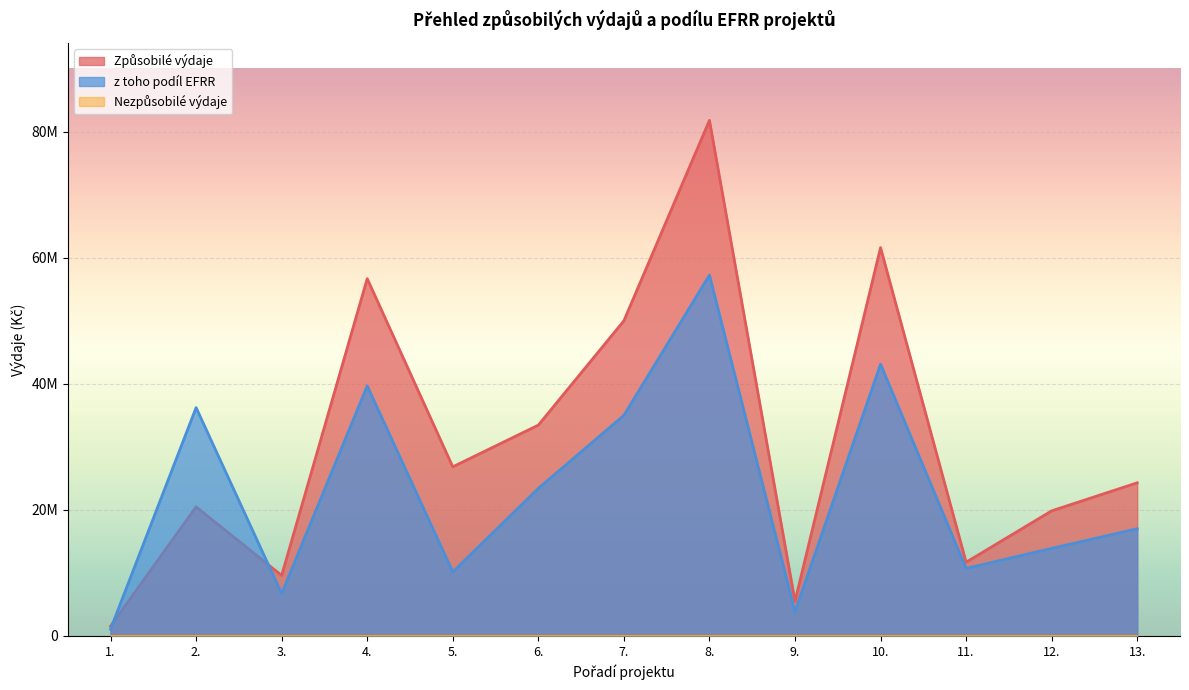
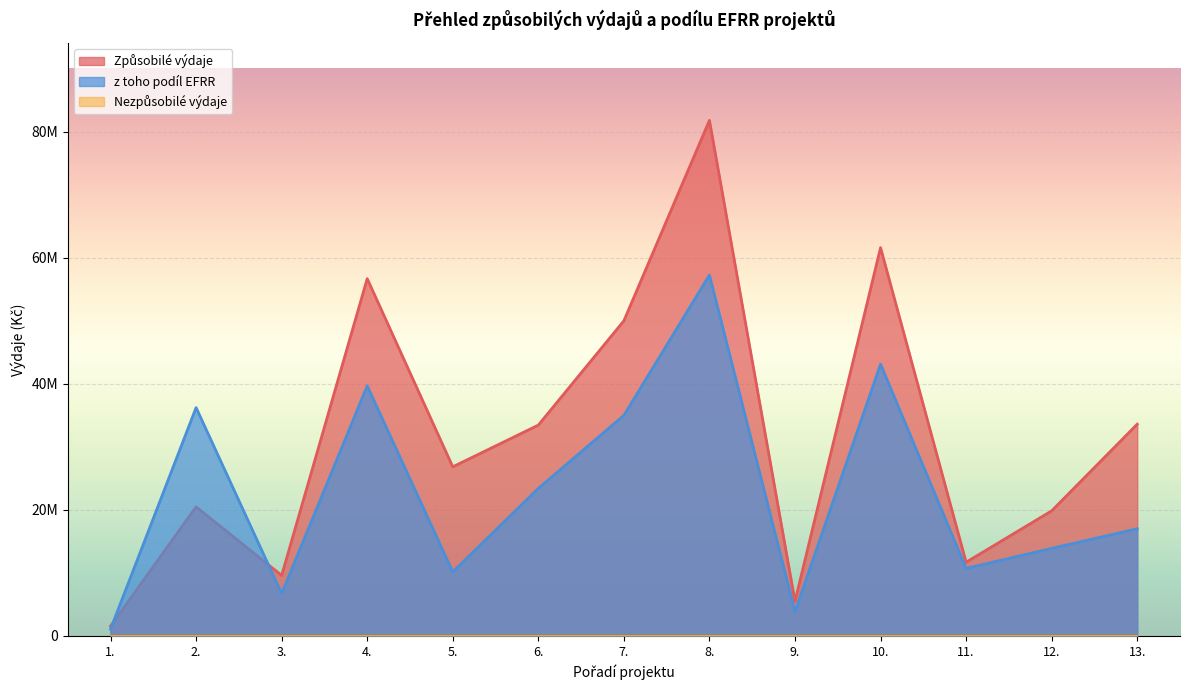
Způsobilé výdaje, 13.: 24000000 -> 34000000
